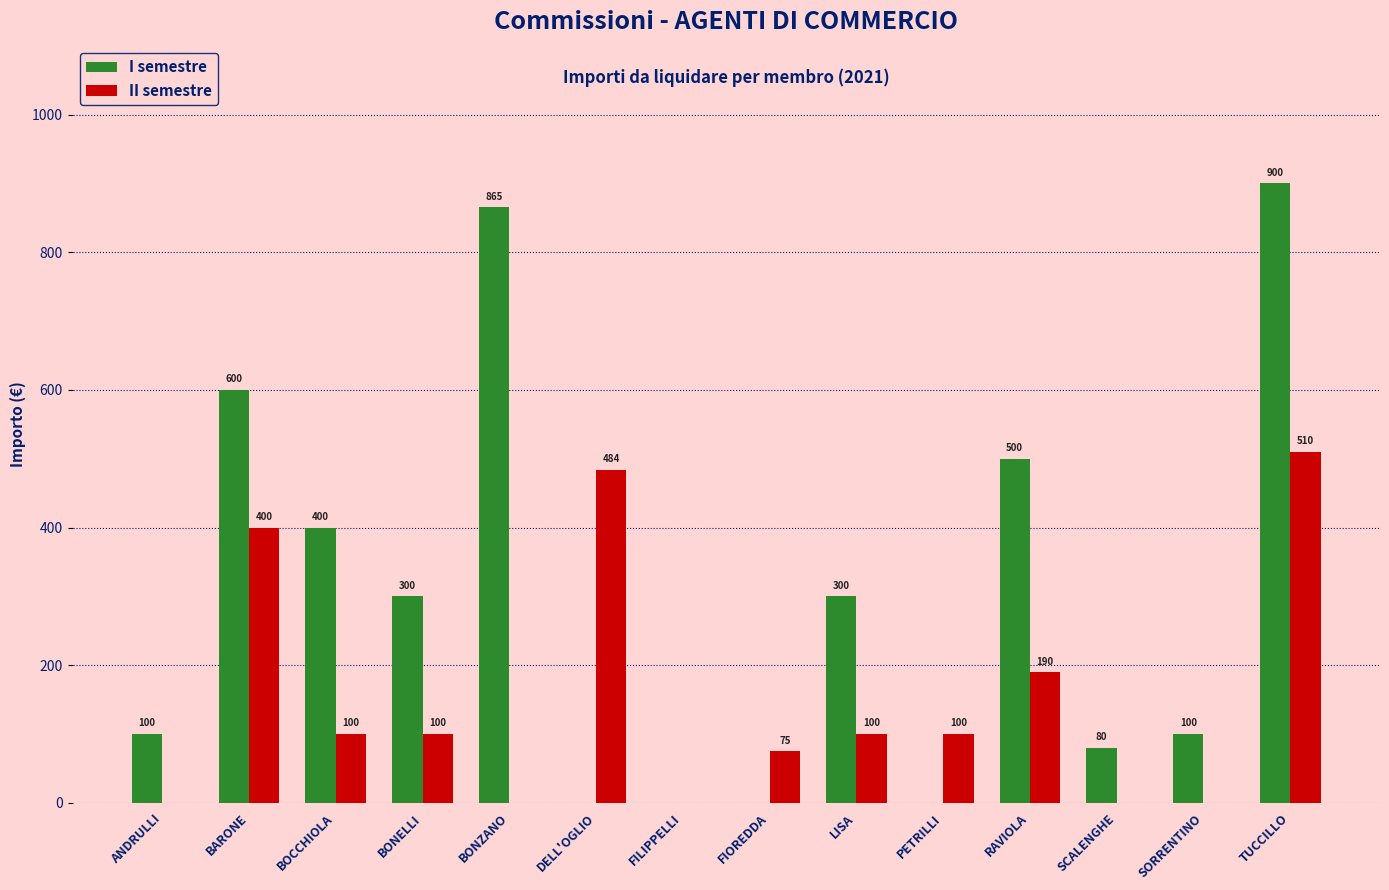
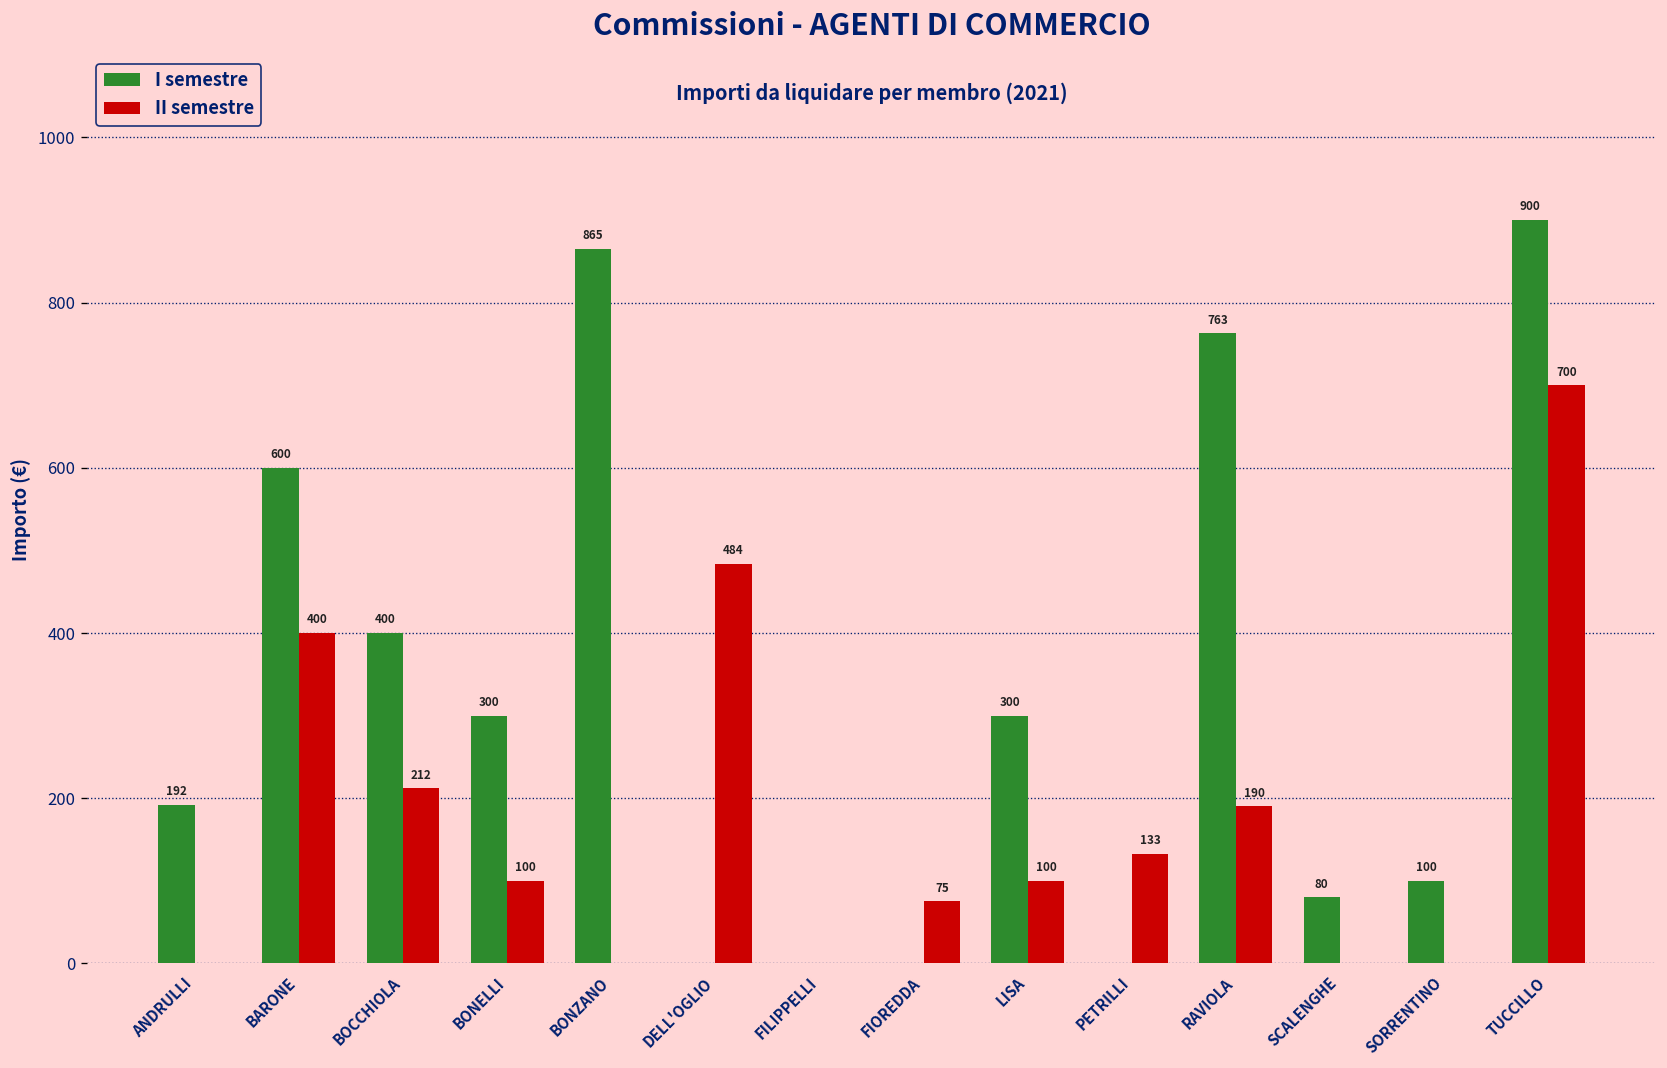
I semestre, ANDRULLI: 100 -> 192
II semestre, BOCCHIOLA: 100 -> 212
II semestre, PETRILLI: 100 -> 133
I semestre, RAVIOLA: 500 -> 763
II semestre, TUCCILLO: 510 -> 700
